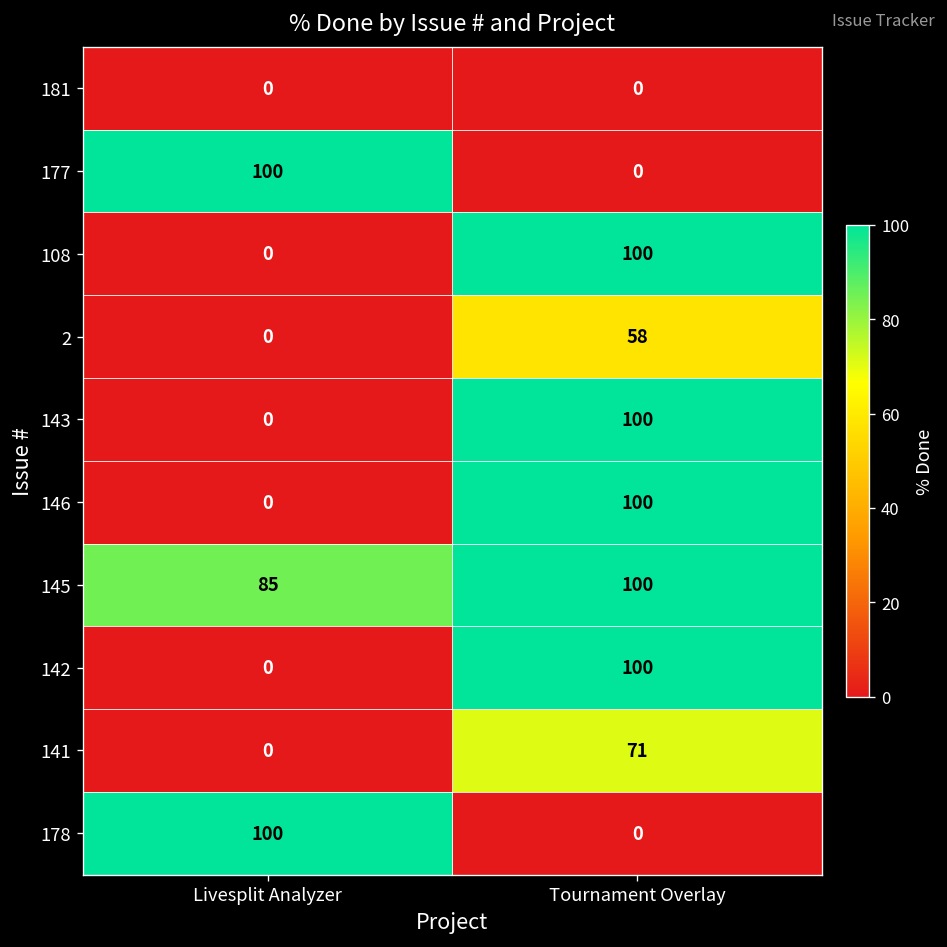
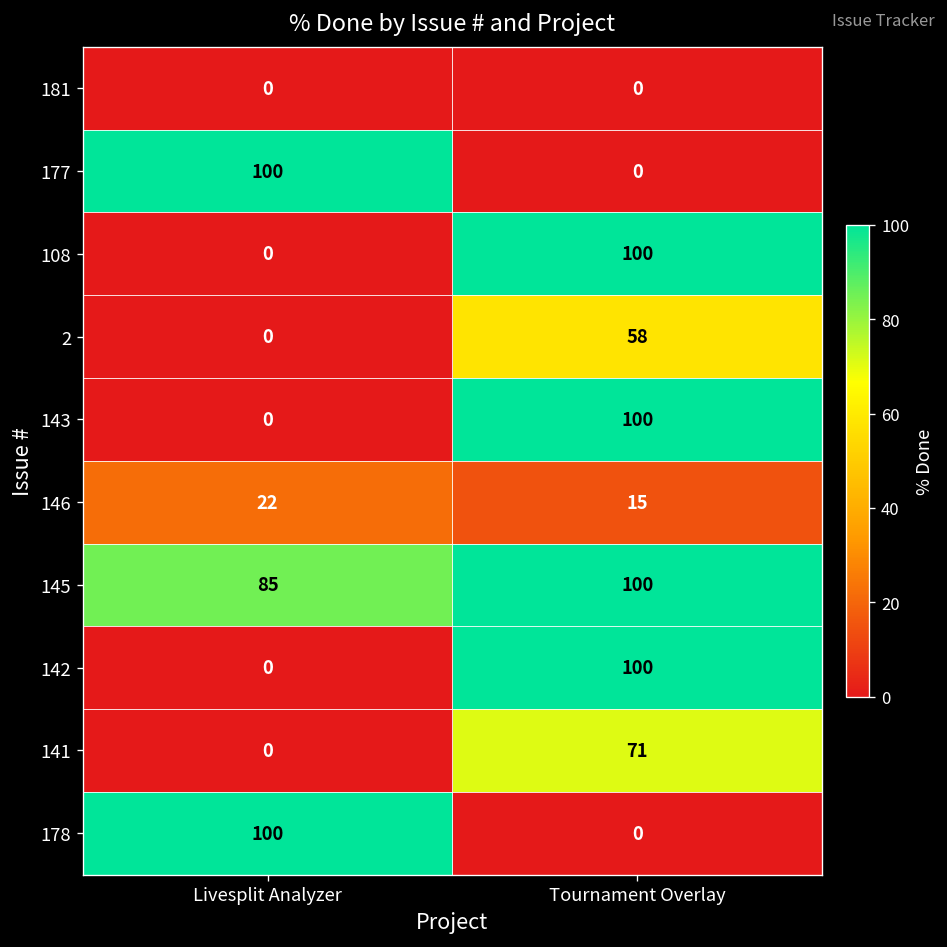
146, Livesplit Analyzer: 0 -> 22
146, Tournament Overlay: 100 -> 15
